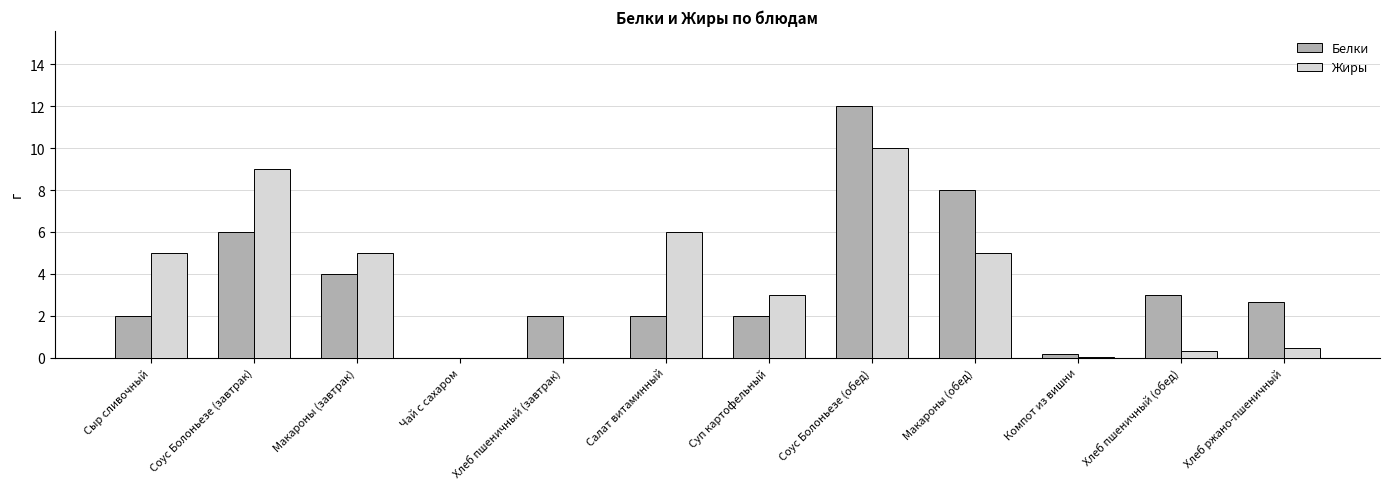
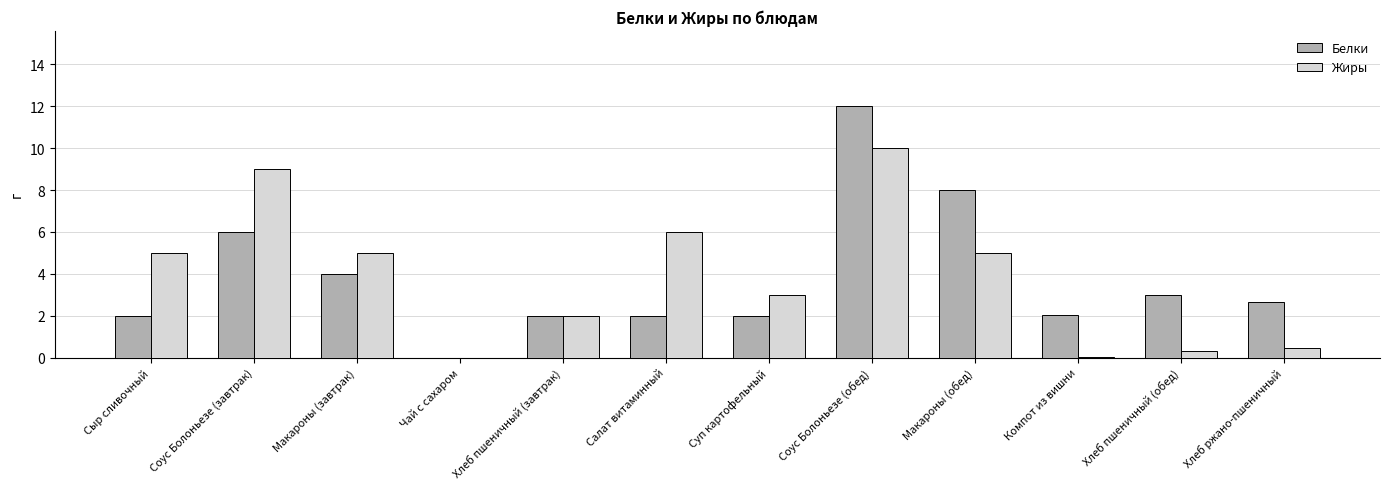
Жиры, Хлеб пшеничный (завтрак): 0 -> 2
Белки, Компот из вишни: 0.2 -> 2.0
